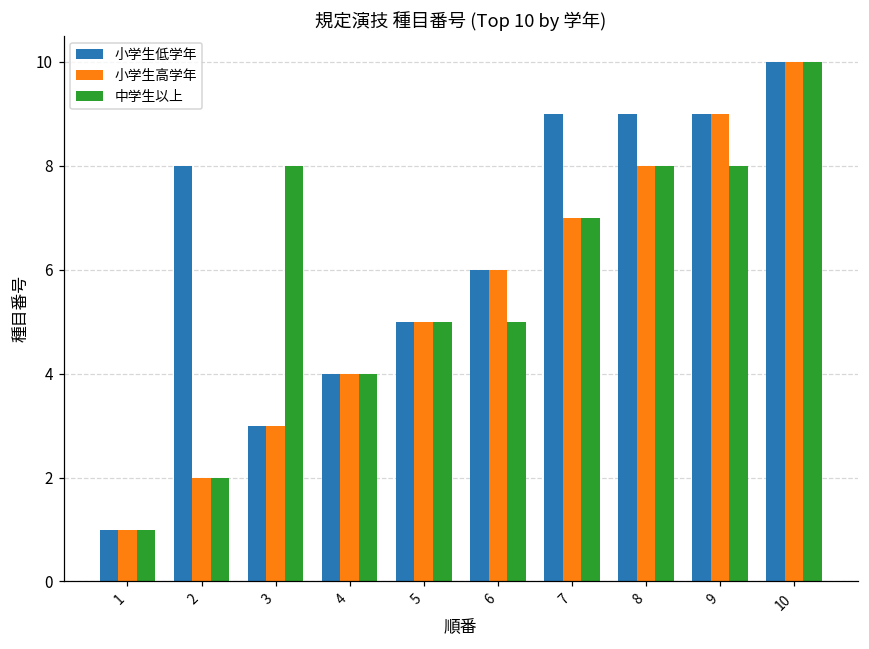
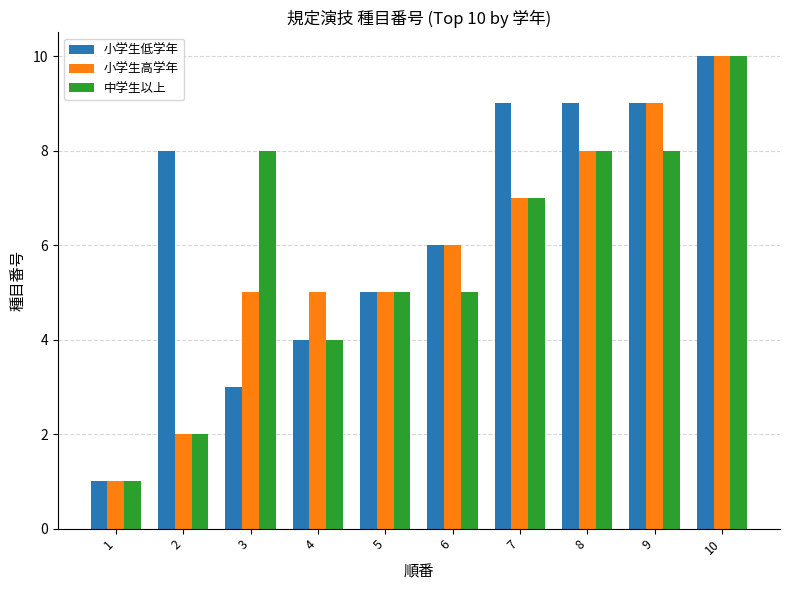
小学生高学年, 3: 3 -> 5
小学生高学年, 4: 4 -> 5
